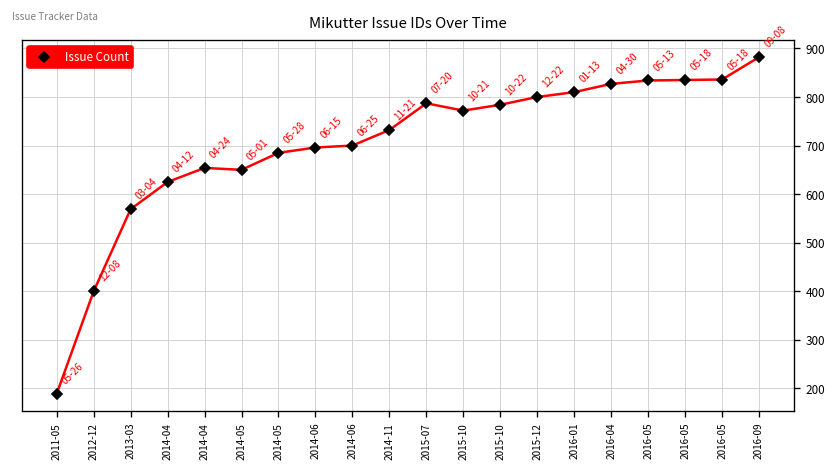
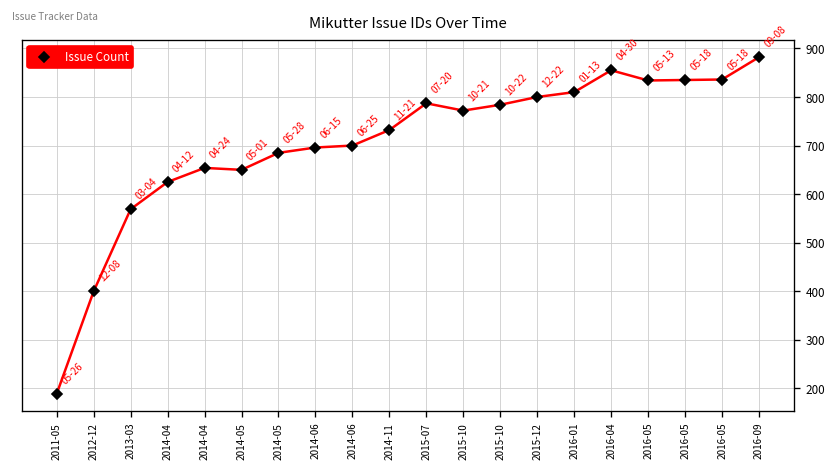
2016-04: 830 -> 860
